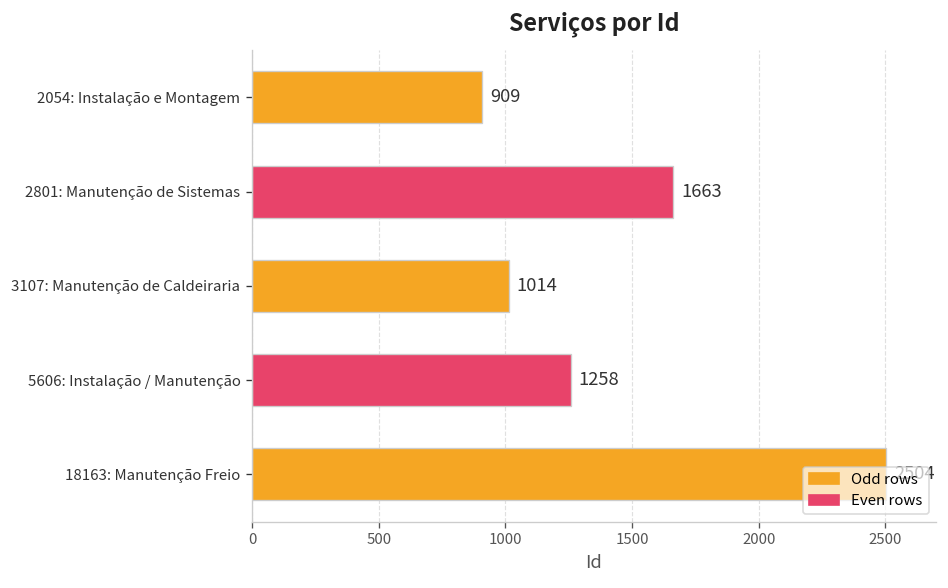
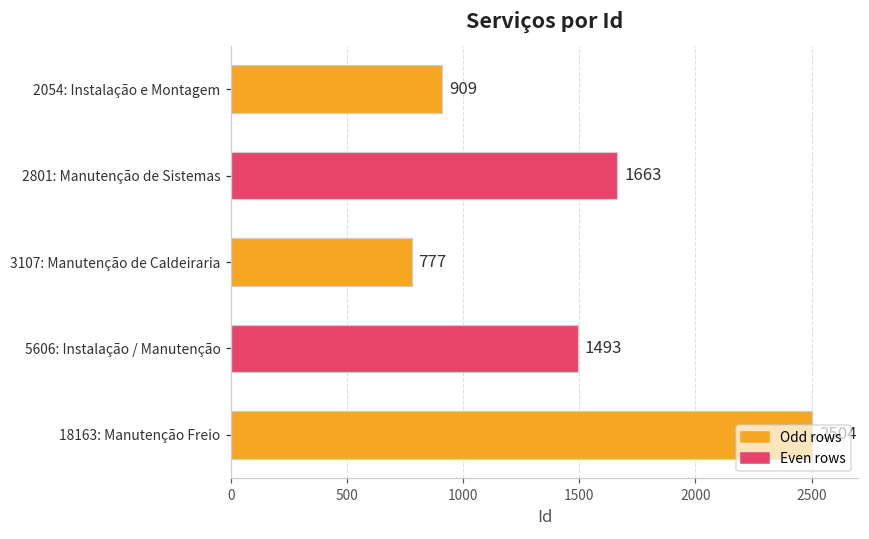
3107: Manutenção de Caldeiraria: 1014 -> 777
5606: Instalação / Manutenção: 1258 -> 1493
